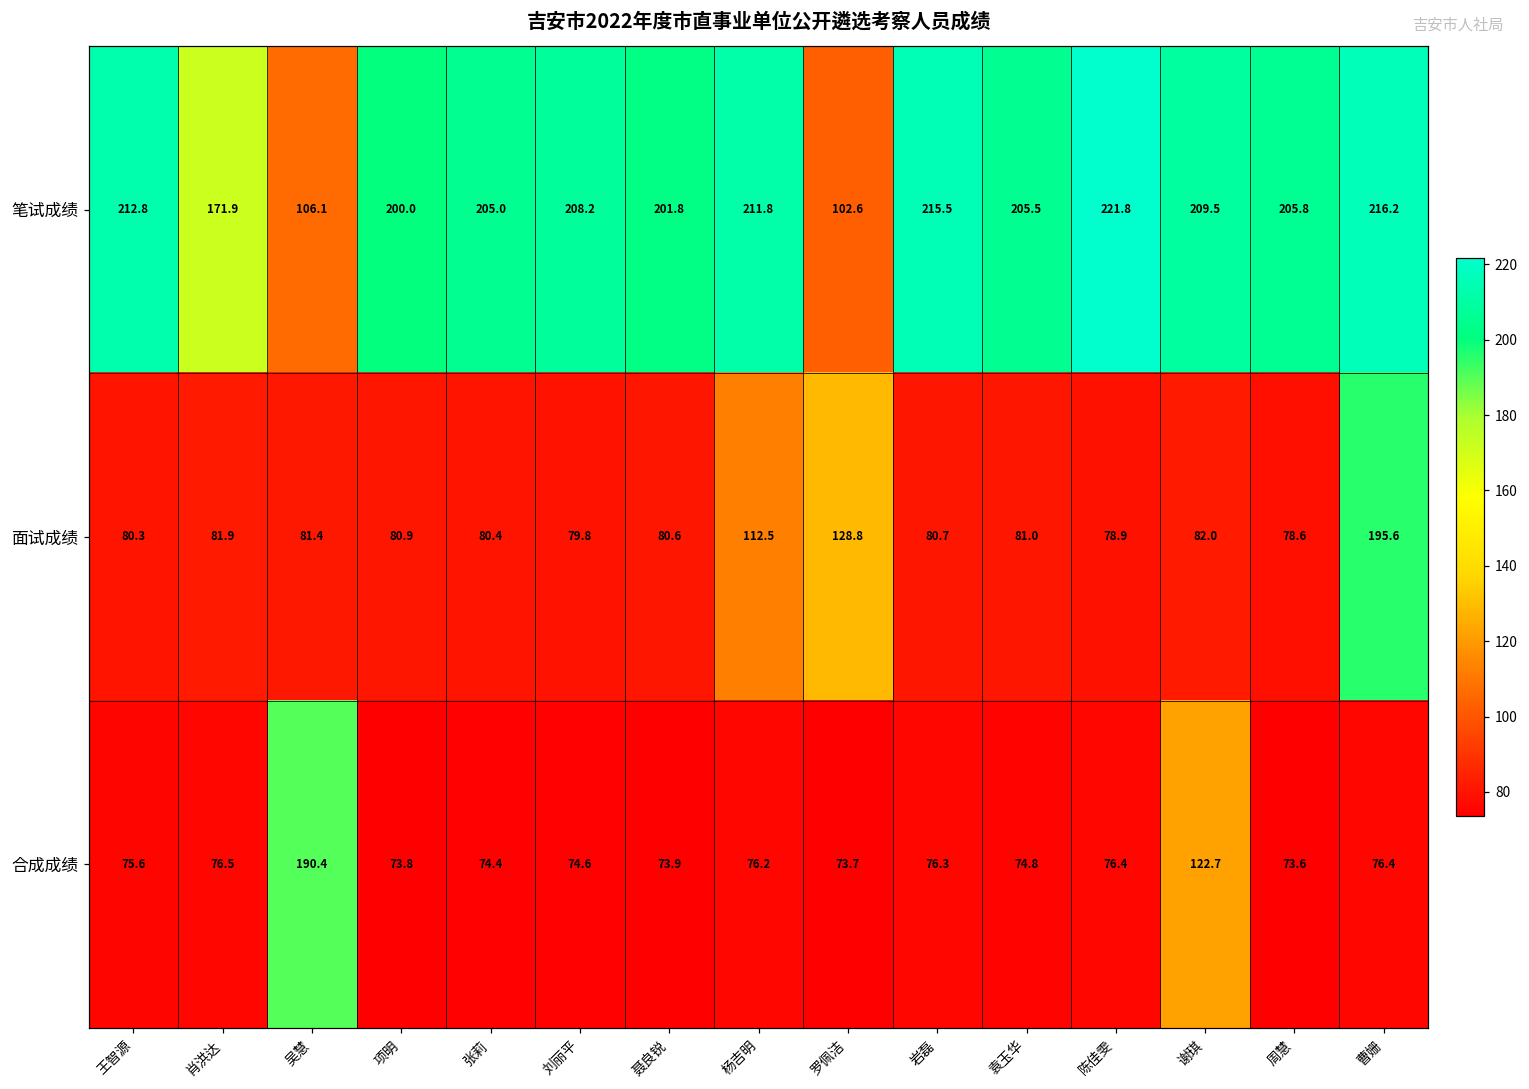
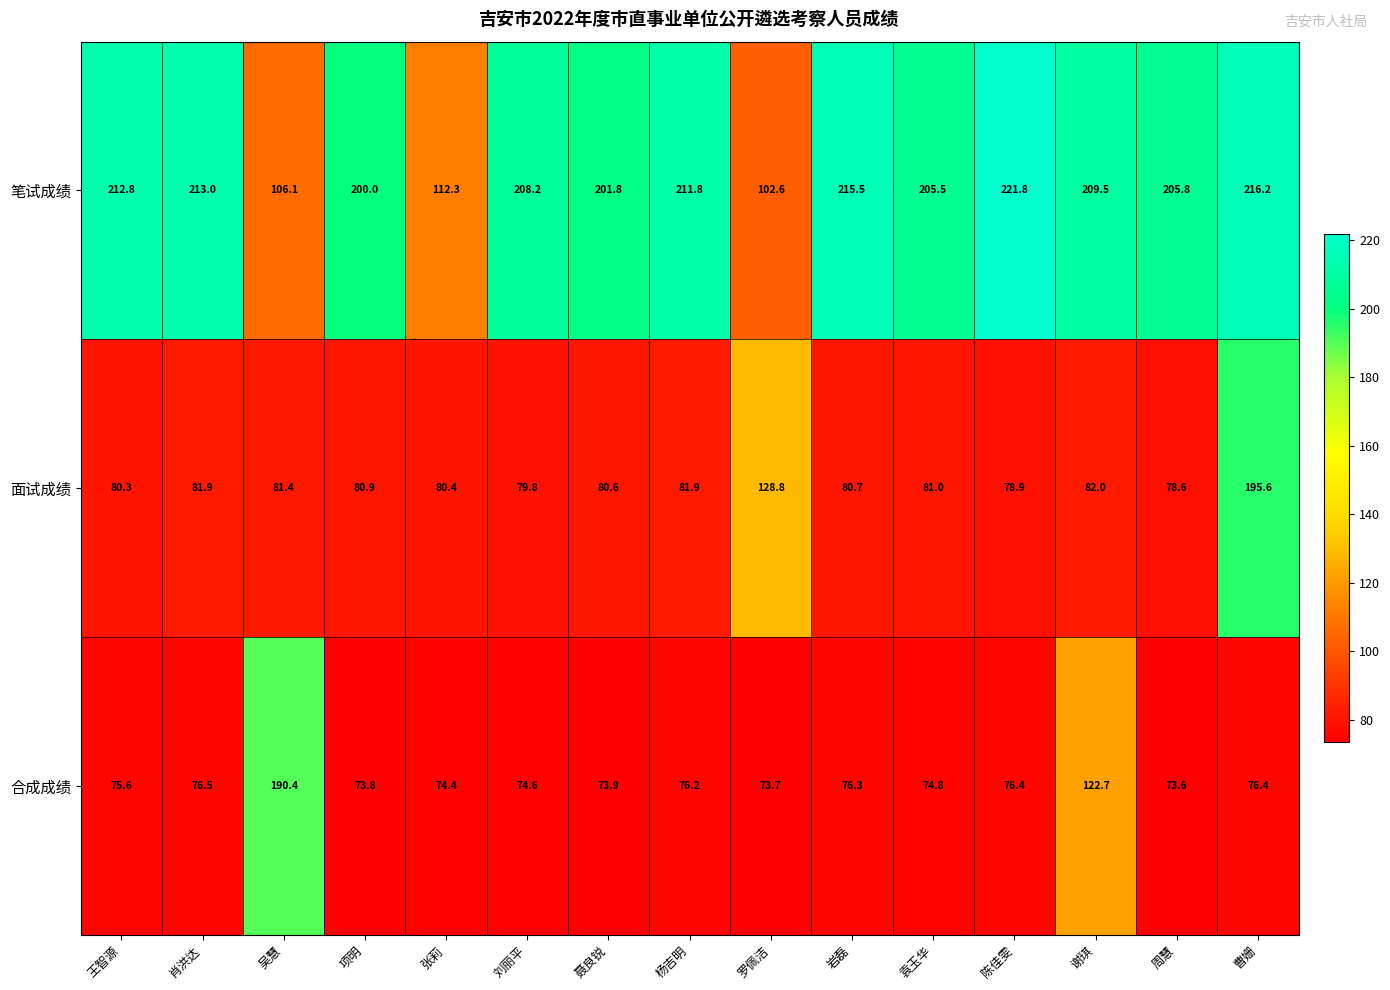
笔试成绩, 肖洪达: 171.9 -> 213.0
笔试成绩, 张莉: 205.0 -> 112.3
面试成绩, 杨吉明: 112.5 -> 81.9
